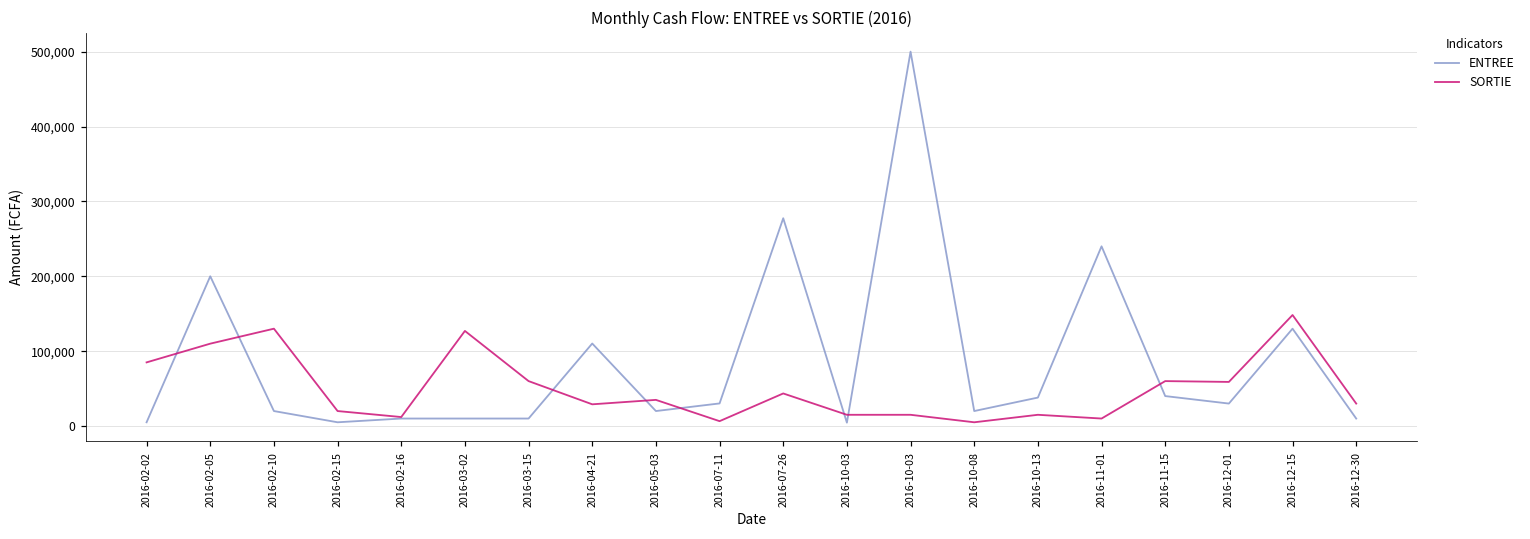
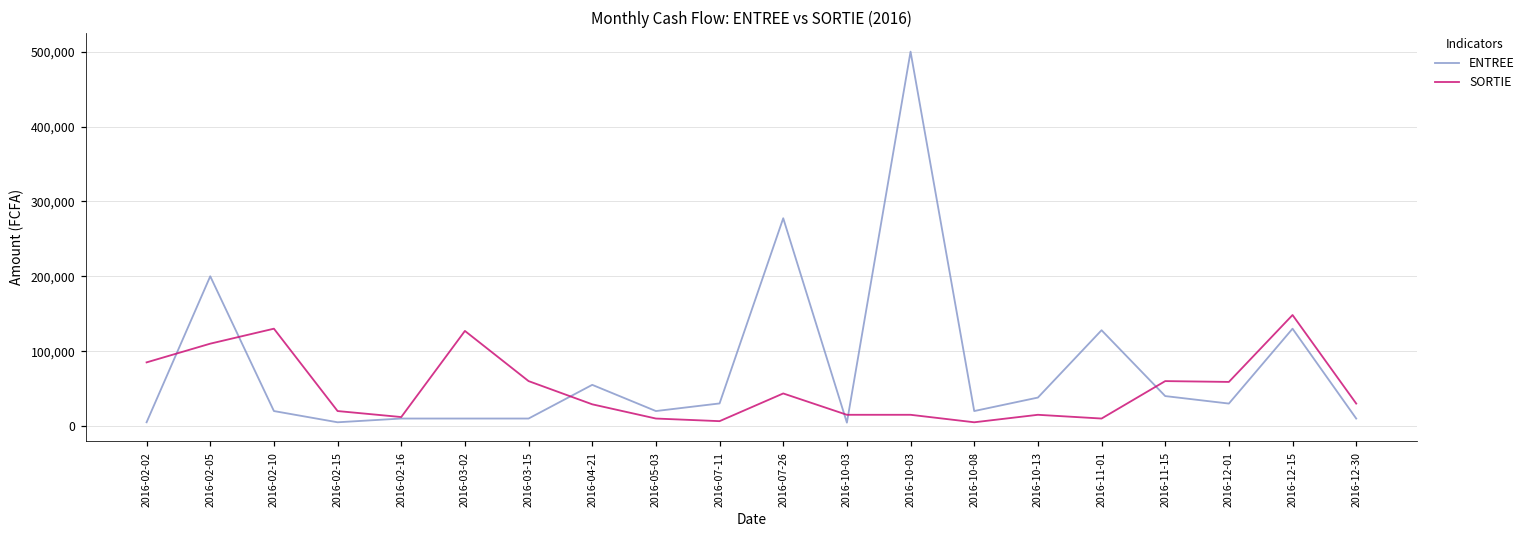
ENTREE, 2016-04-21: 110,000 -> 60,000
SORTIE, 2016-05-03: 30,000 -> 10,000
ENTREE, 2016-11-01: 240,000 -> 130,000
